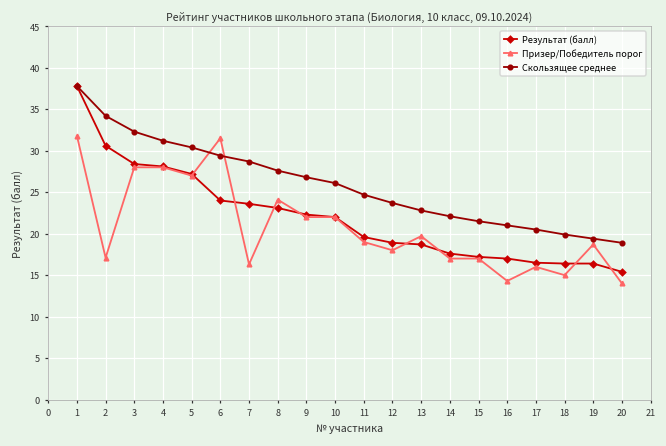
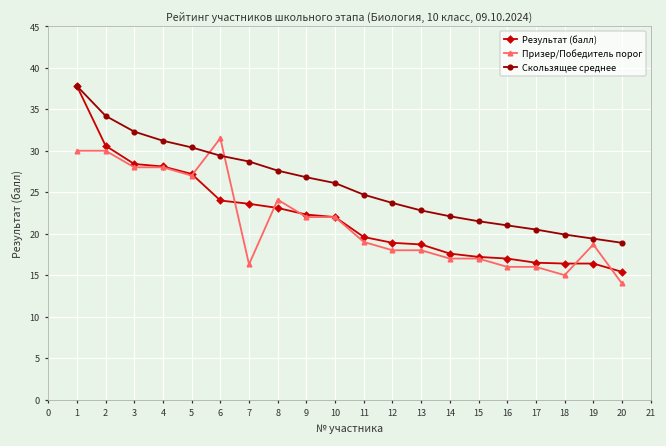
Призер/Победитель порог, 1: 32 -> 30
Призер/Победитель порог, 2: 17 -> 30
Призер/Победитель порог, 13: 20 -> 18
Призер/Победитель порог, 16: 14 -> 16
